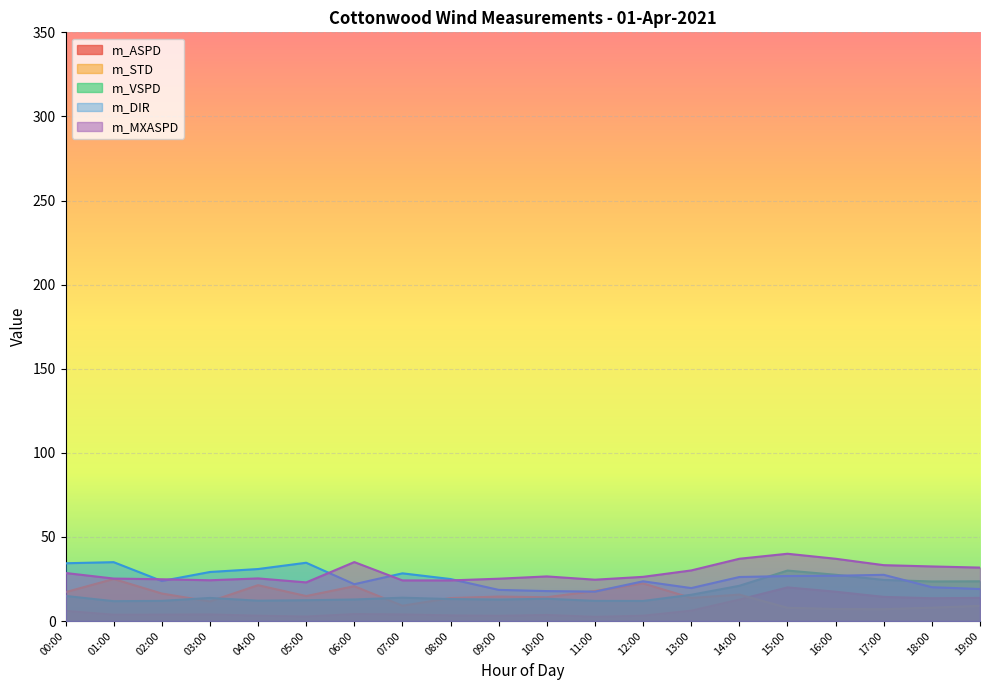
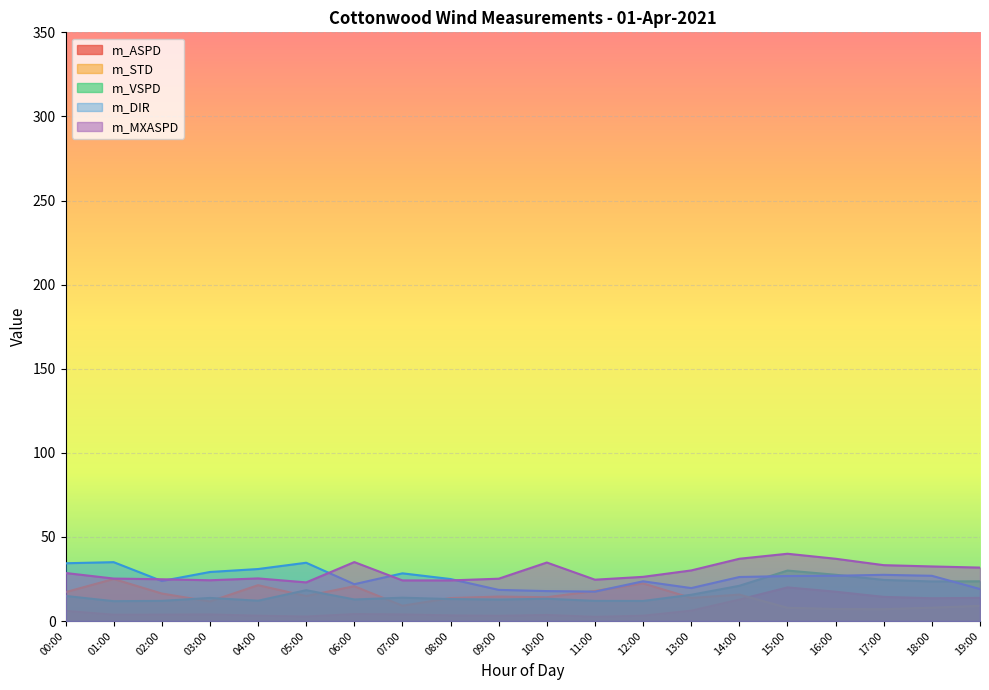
m_VSPD, 05:00: 12 -> 18
m_MXASPD, 10:00: 27 -> 35
m_DIR, 18:00: 20 -> 27
